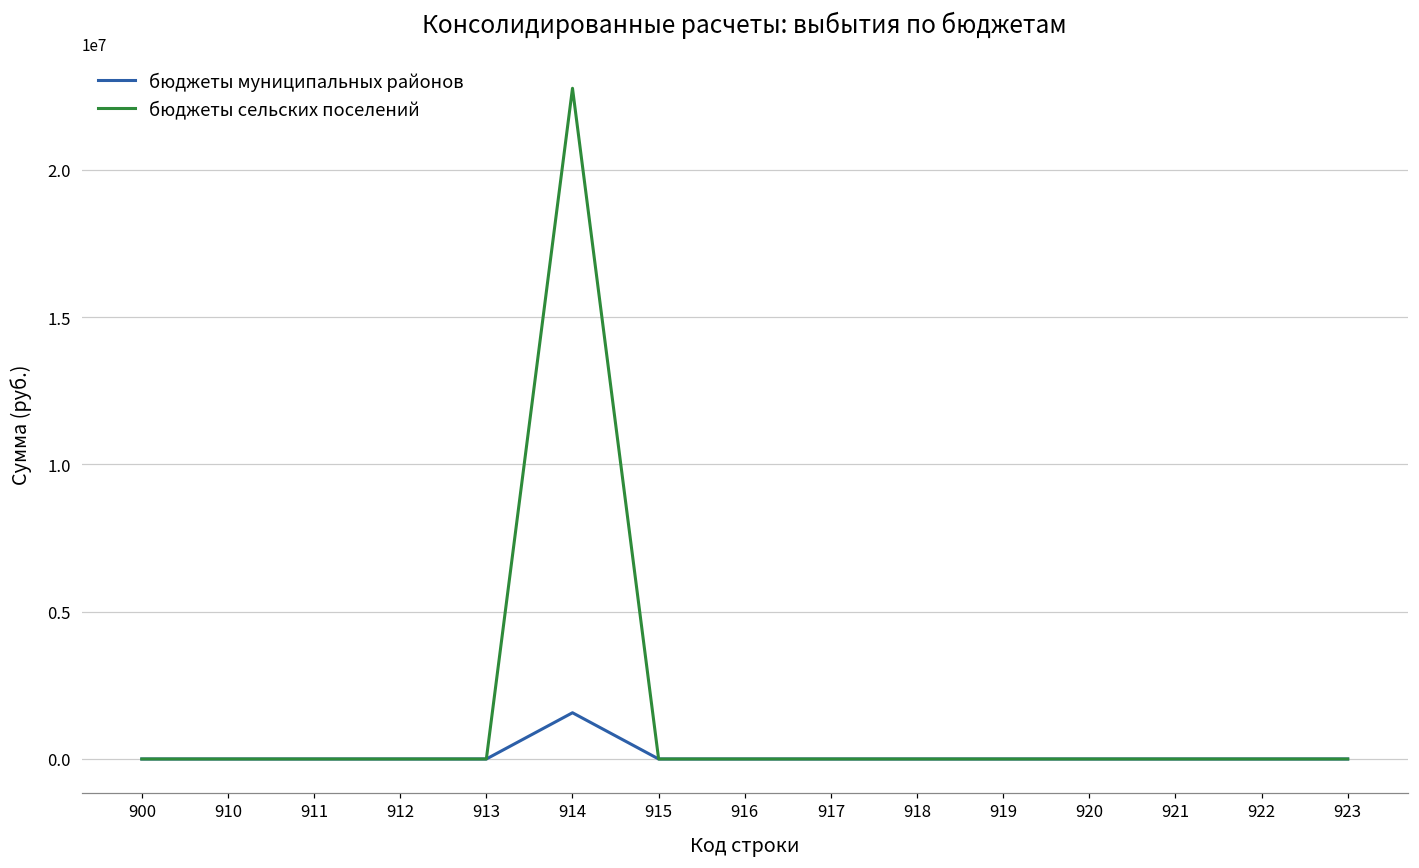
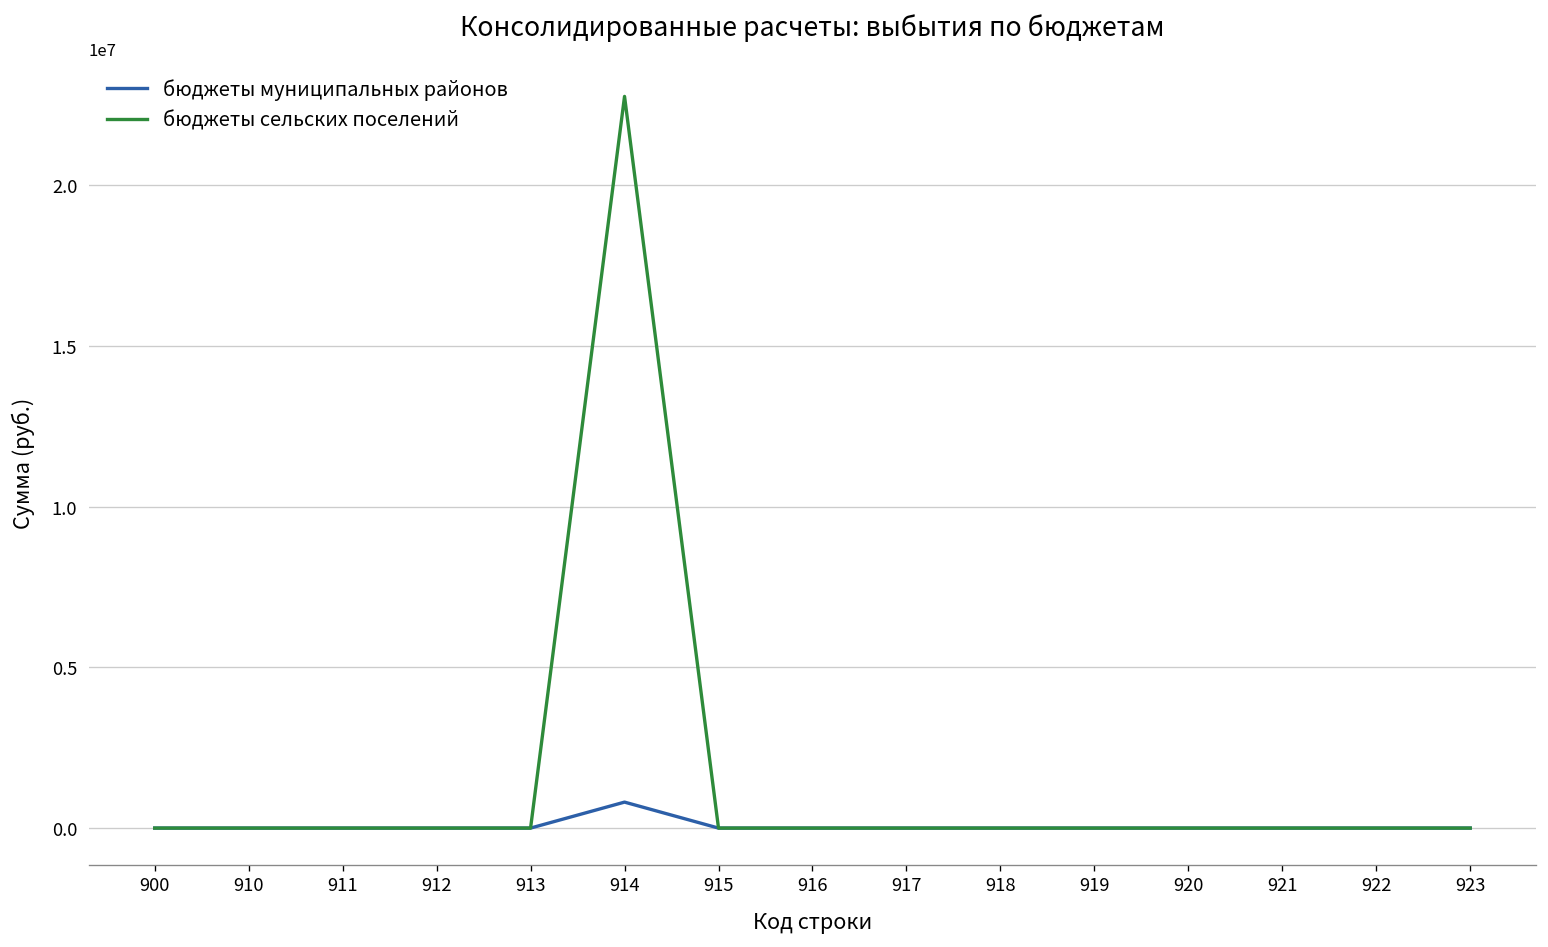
бюджеты муниципальных районов, 914: 1600000 -> 800000
